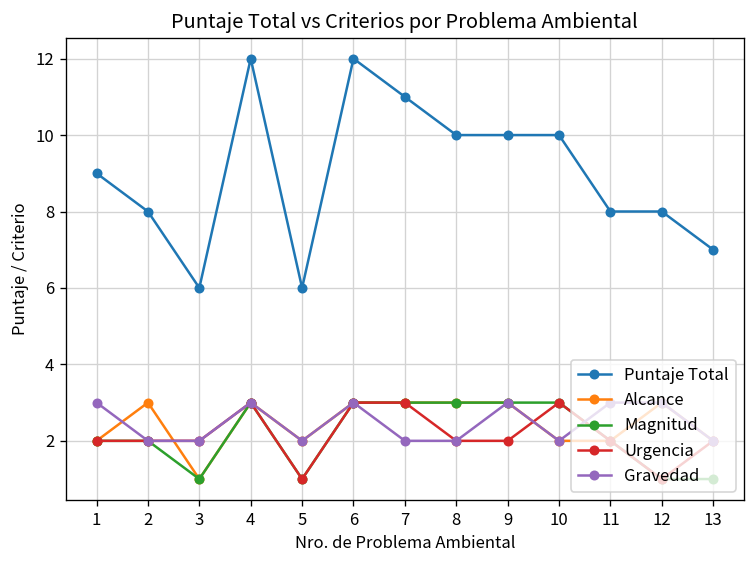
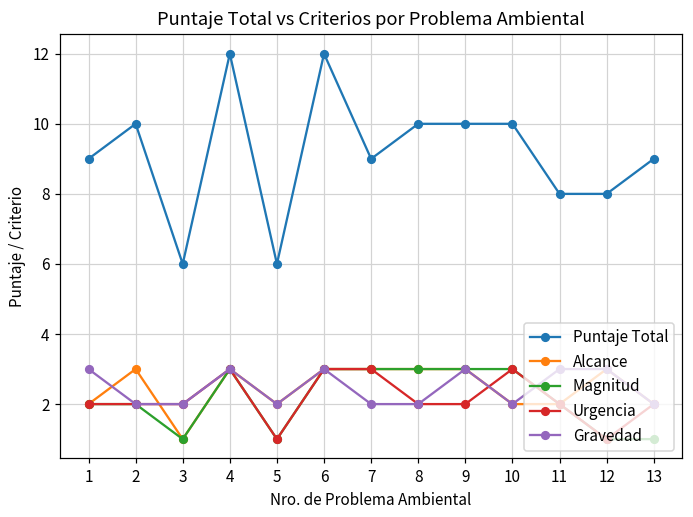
Puntaje Total, 2: 8 -> 10
Puntaje Total, 7: 11 -> 9
Puntaje Total, 13: 7 -> 9
